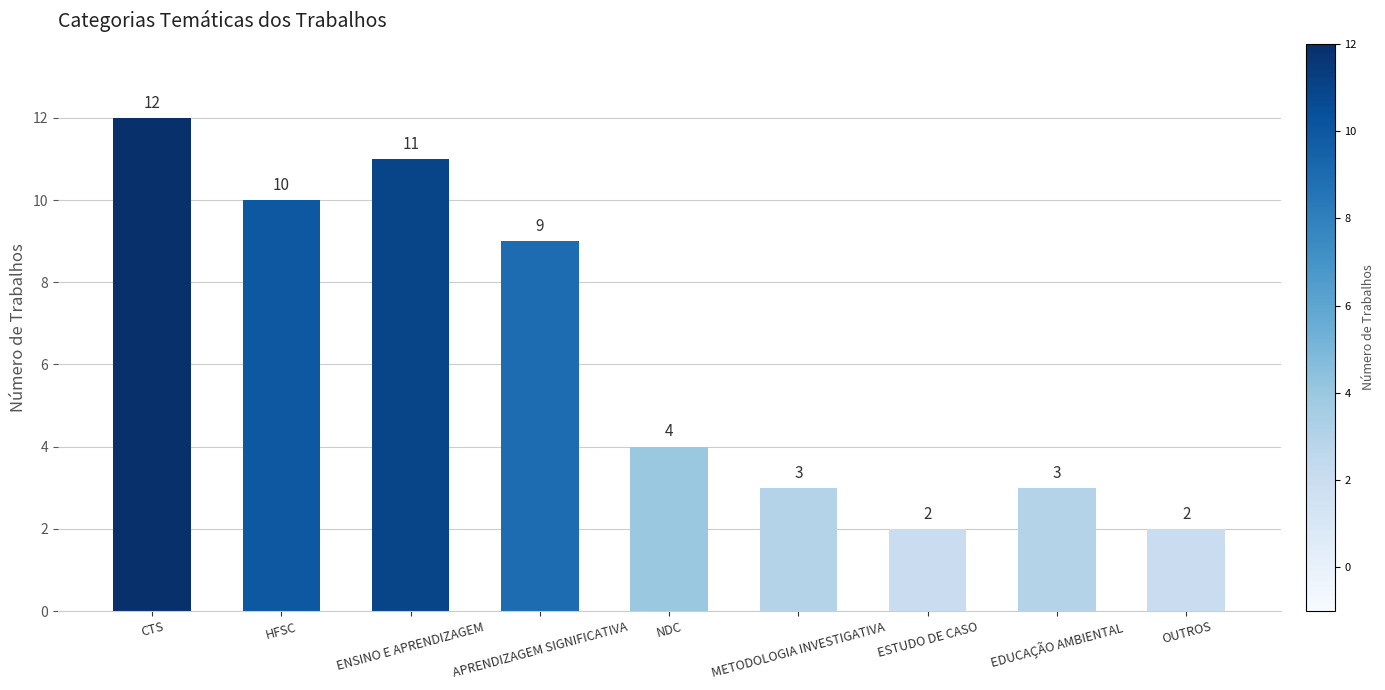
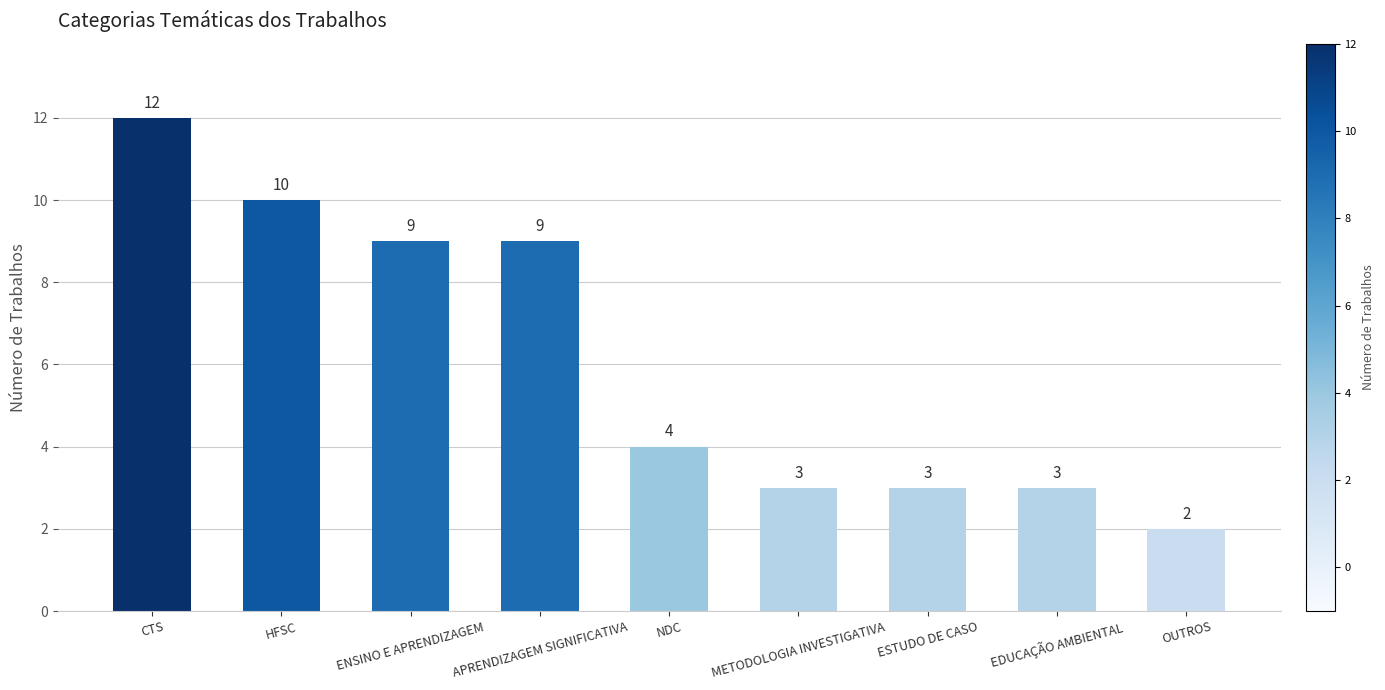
ENSINO E APRENDIZAGEM: 11 -> 9
ESTUDO DE CASO: 2 -> 3
